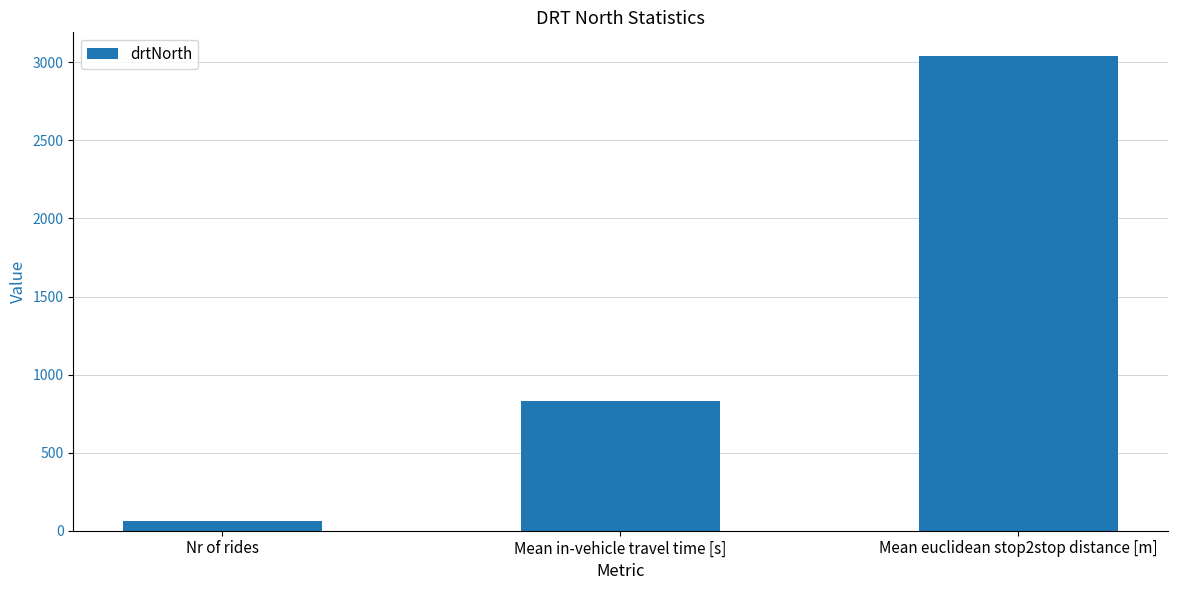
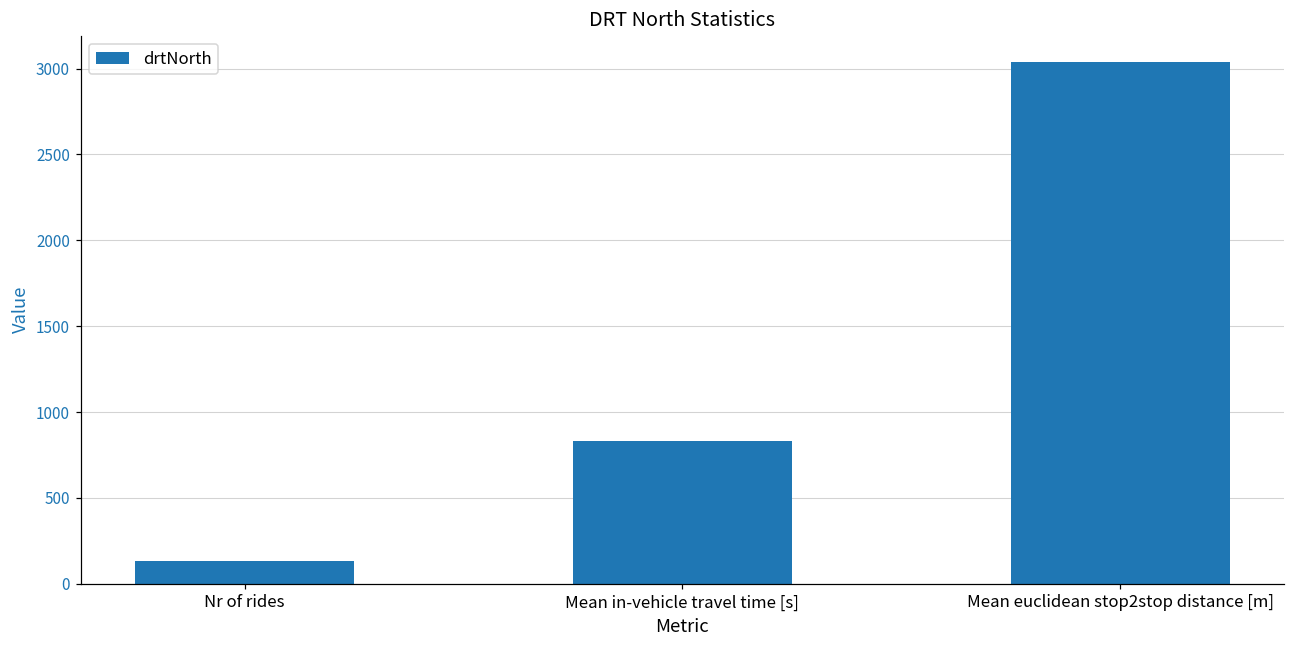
Nr of rides: 60 -> 130
